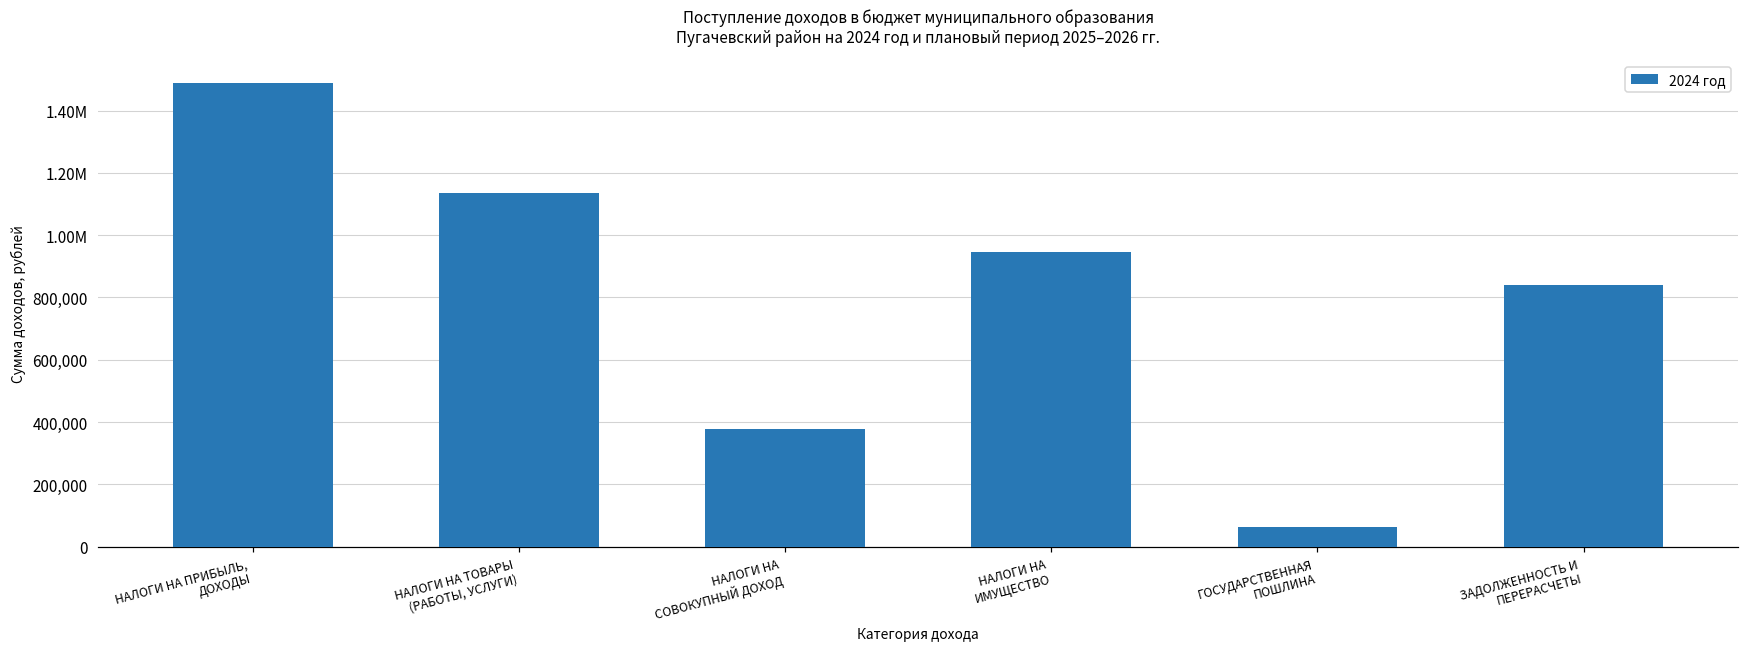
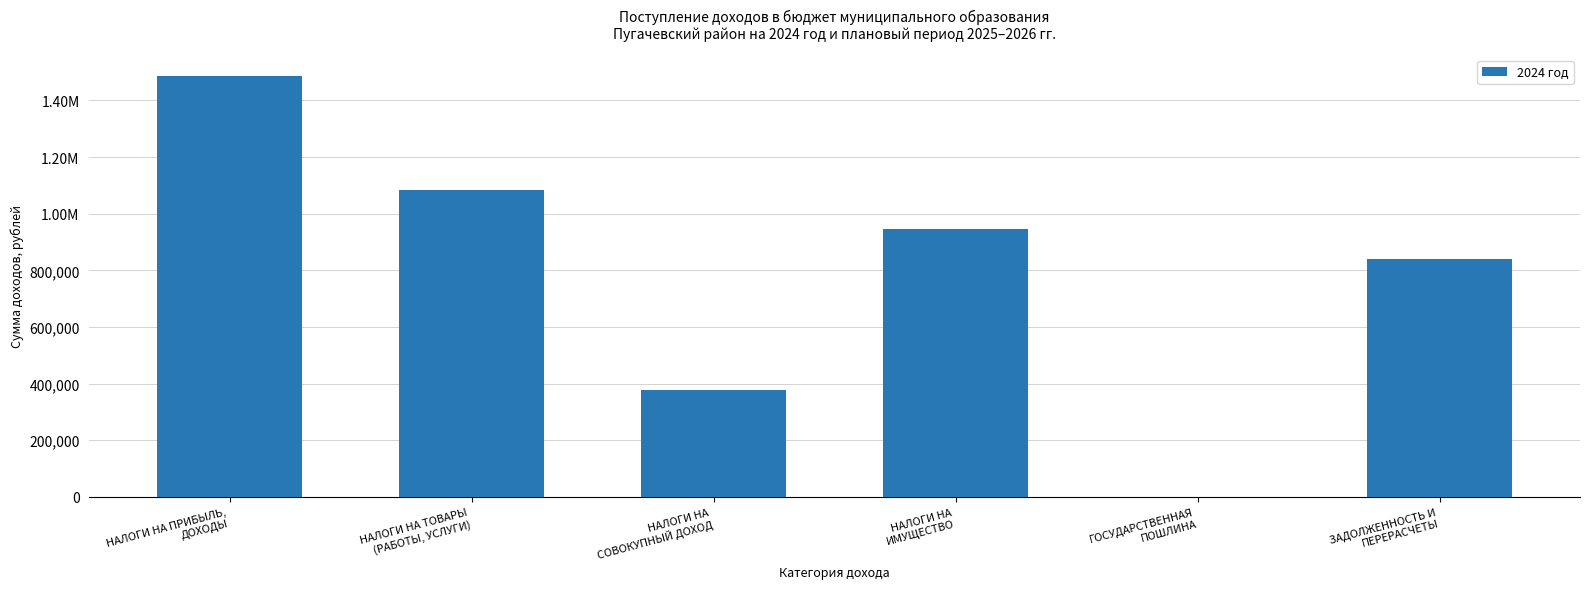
НАЛОГИ НА ТОВАРЫ (РАБОТЫ, УСЛУГИ): 1,140,000 -> 1,080,000
ГОСУДАРСТВЕННАЯ ПОШЛИНА: 60,000 -> 0
